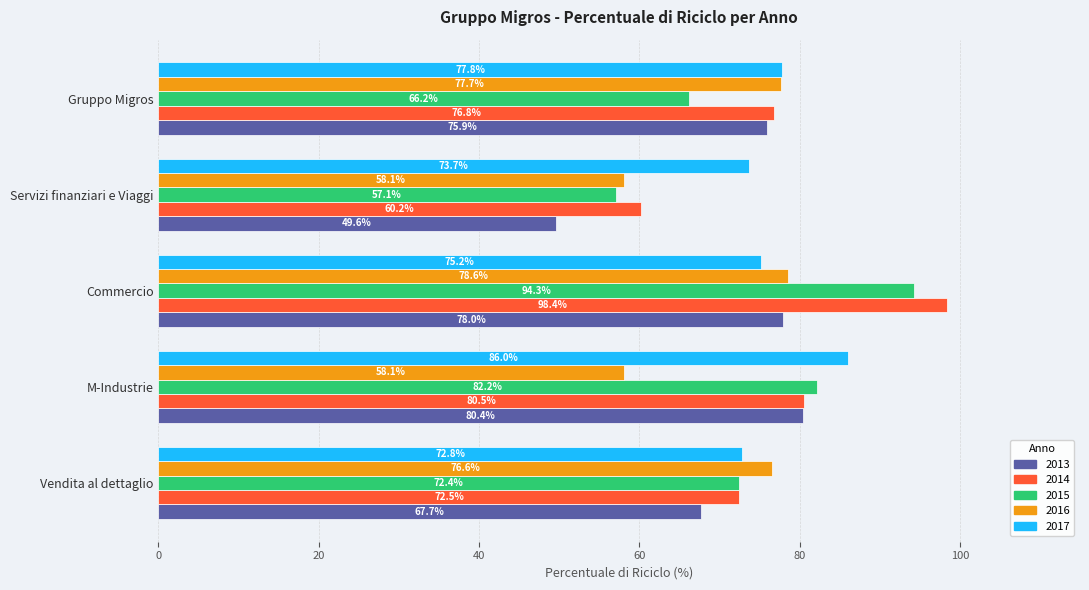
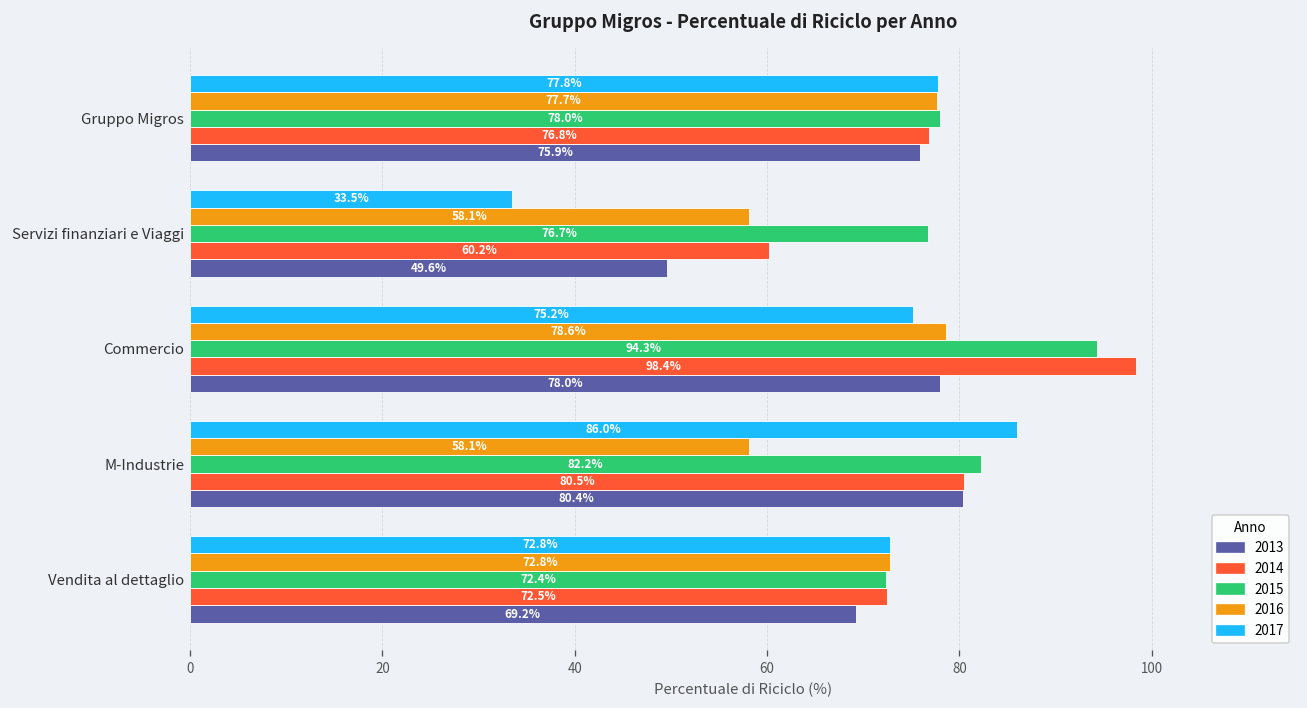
2015, Gruppo Migros: 66.2% -> 78.0%
2017, Servizi finanziari e Viaggi: 73.7% -> 33.5%
2015, Servizi finanziari e Viaggi: 57.1% -> 76.7%
2016, Vendita al dettaglio: 76.6% -> 72.8%
2013, Vendita al dettaglio: 67.7% -> 69.2%
